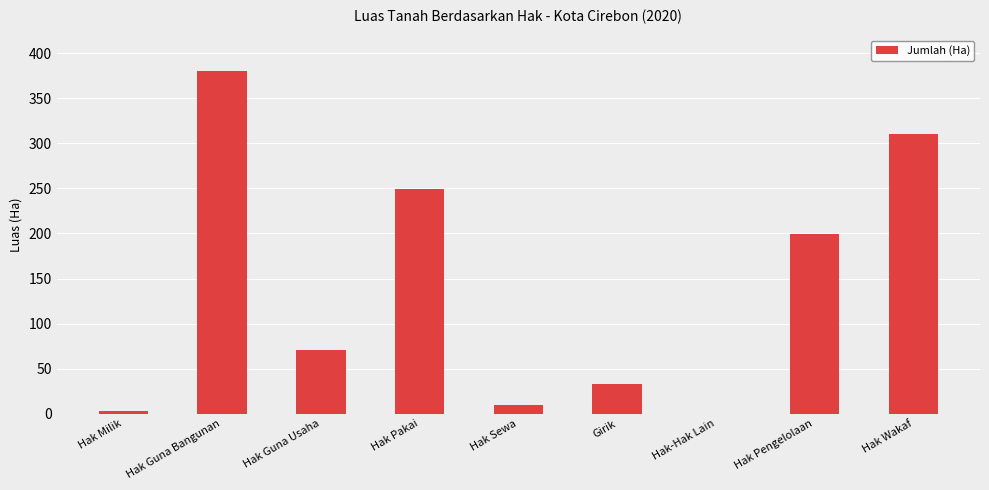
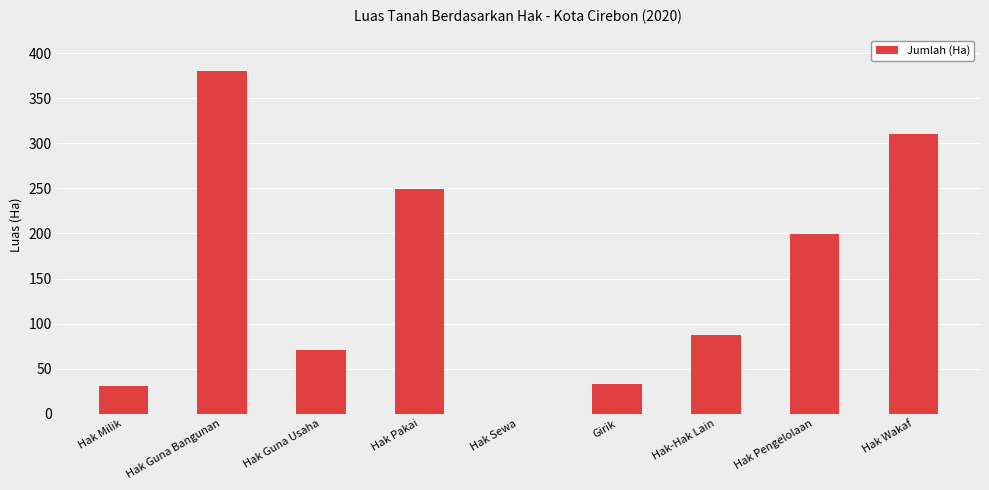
Hak Milik: 0 -> 30
Hak Sewa: 10 -> 0
Hak-Hak Lain: 0 -> 90
